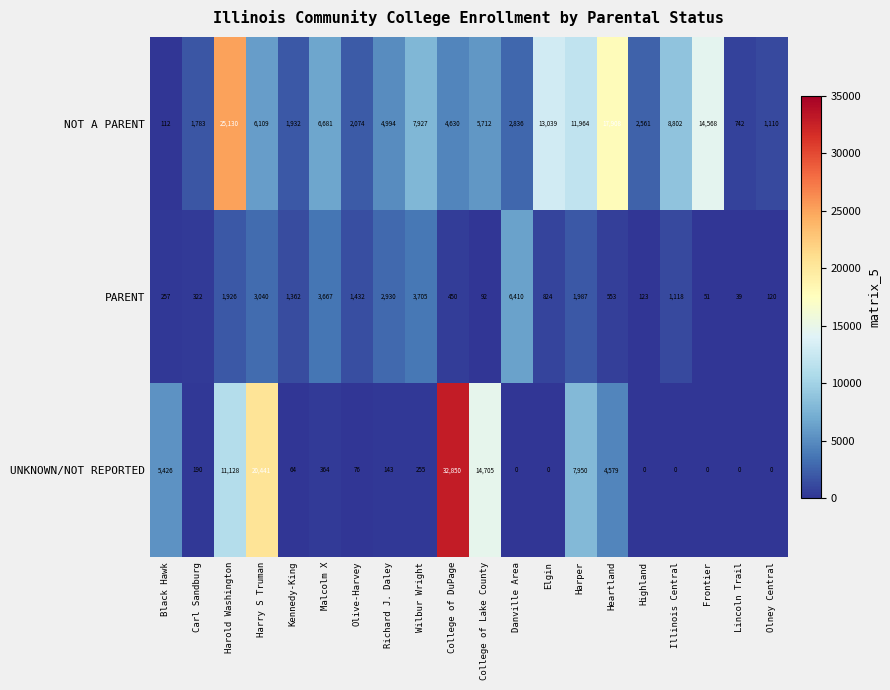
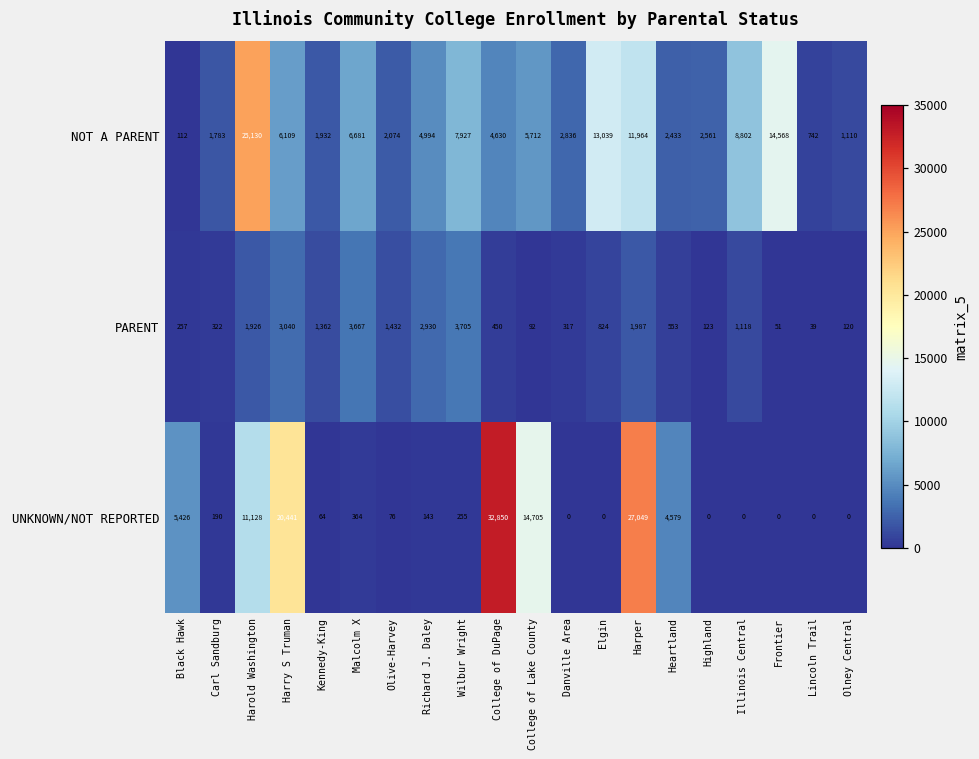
NOT A PARENT, Heartland: 17,908 -> 2,433
PARENT, Danville Area: 6,410 -> 317
UNKNOWN/NOT REPORTED, Harper: 7,950 -> 27,049
